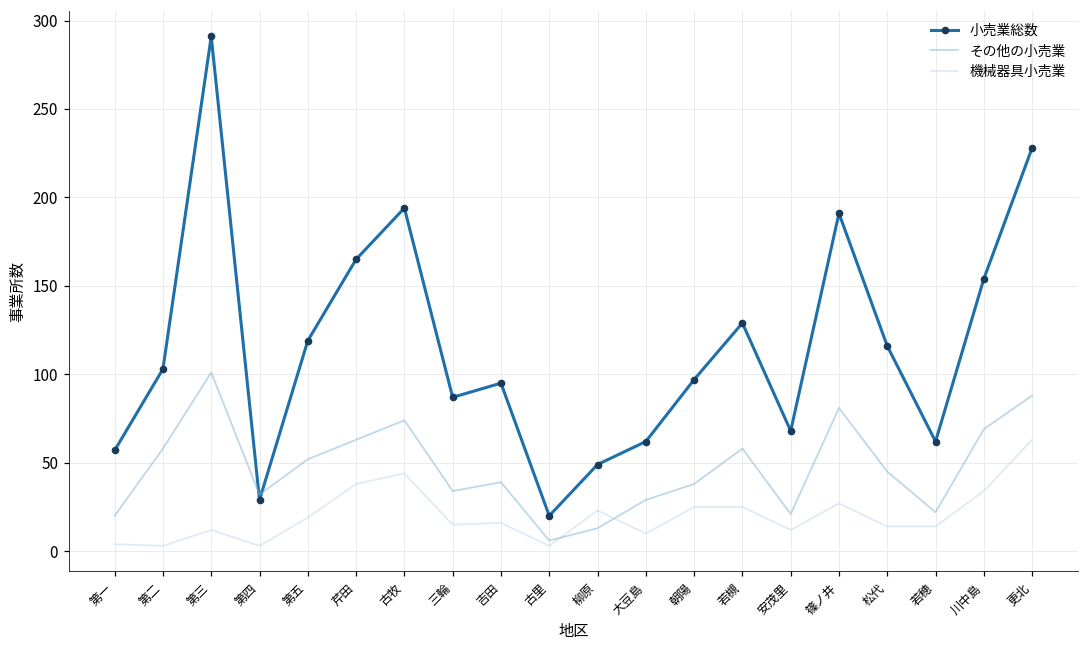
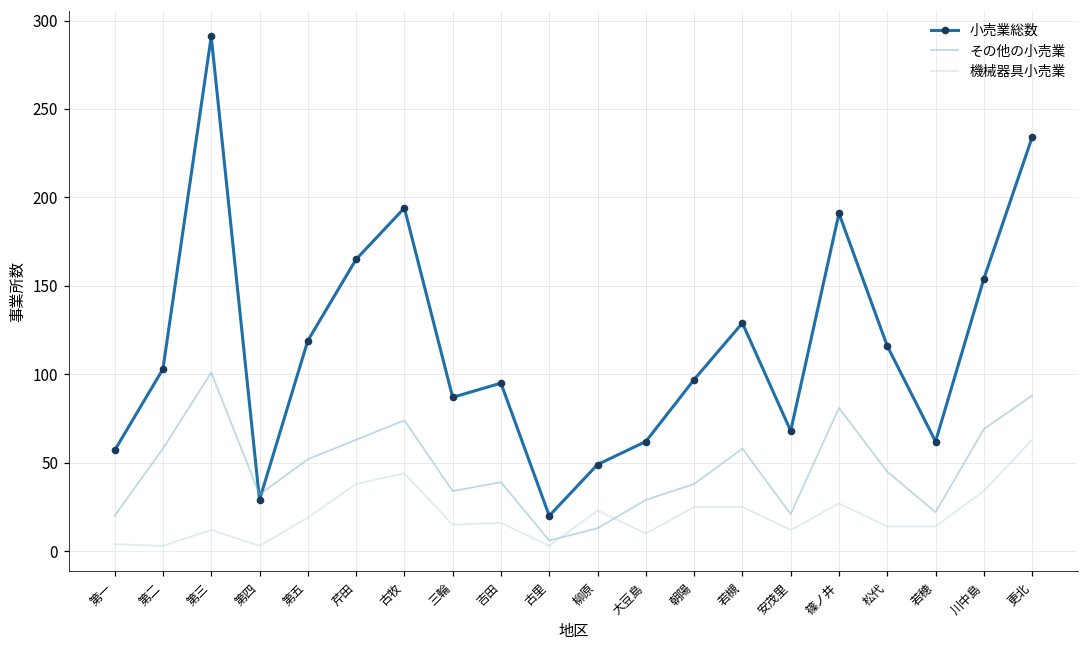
小売業総数, 更北: 228 -> 234
